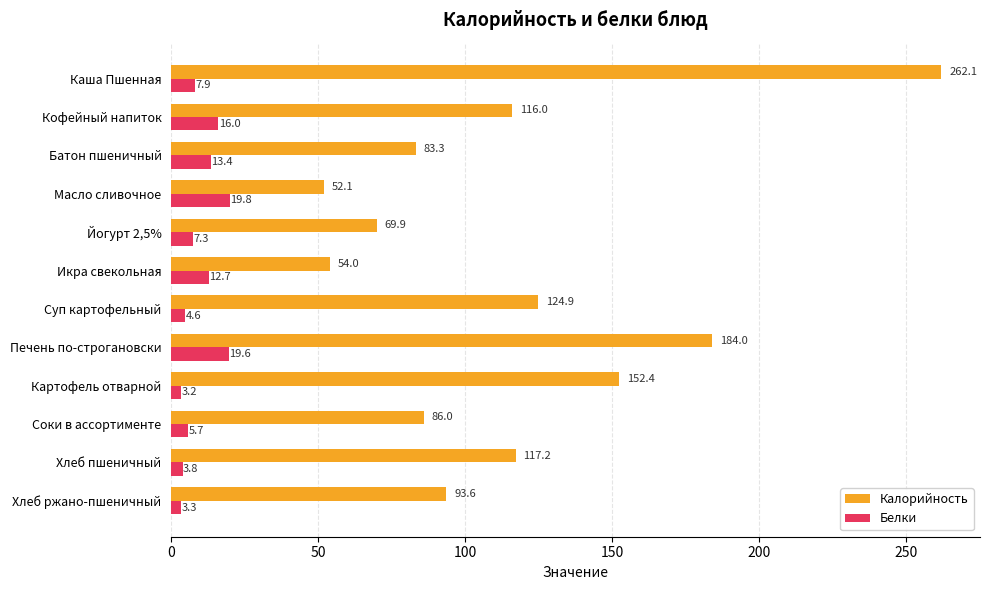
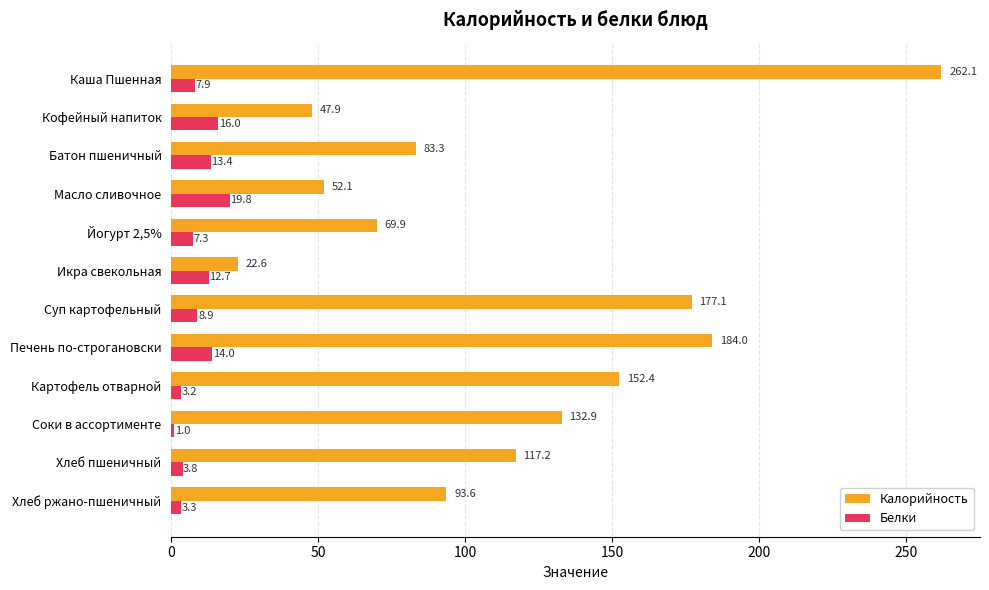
Калорийность, Кофейный напиток: 116.0 -> 47.9
Калорийность, Икра свекольная: 54.0 -> 22.6
Калорийность, Суп картофельный: 124.9 -> 177.1
Белки, Суп картофельный: 4.6 -> 8.9
Белки, Печень по-строгановски: 19.6 -> 14.0
Калорийность, Соки в ассортименте: 86.0 -> 132.9
Белки, Соки в ассортименте: 5.7 -> 1.0
